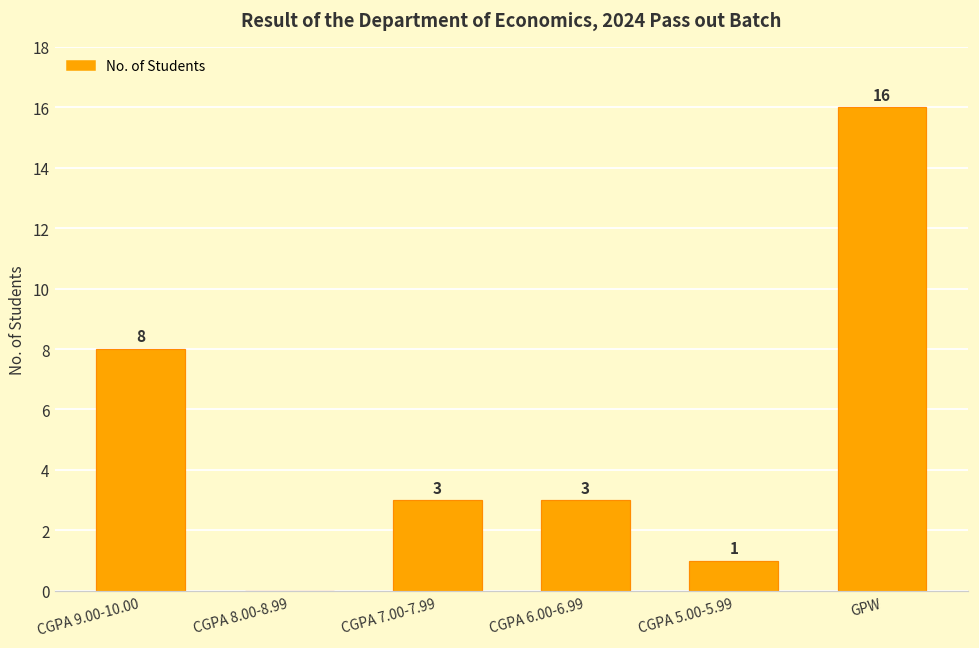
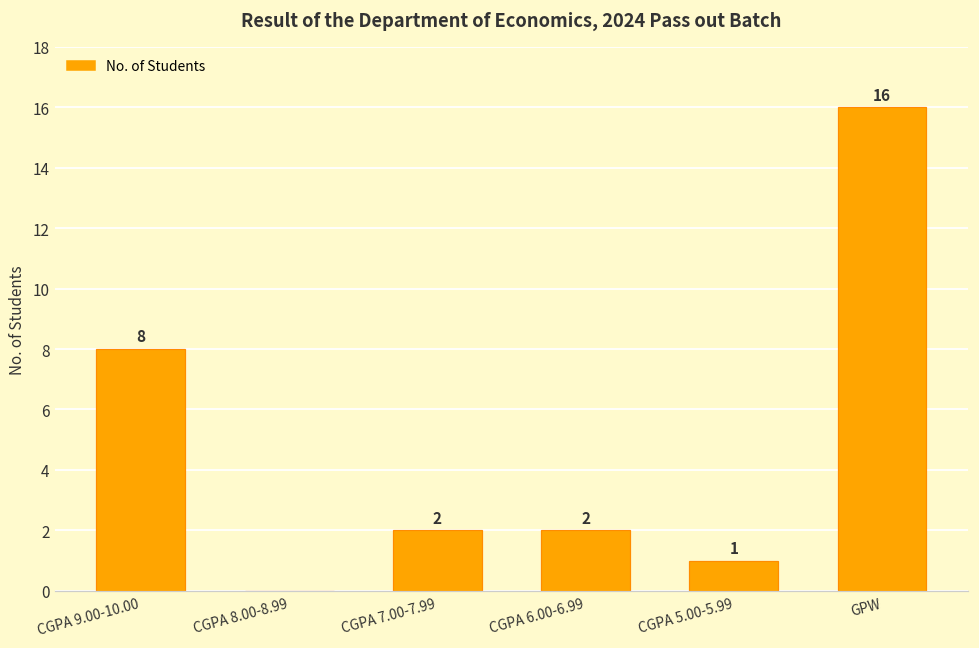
CGPA 7.00-7.99: 3 -> 2
CGPA 6.00-6.99: 3 -> 2
